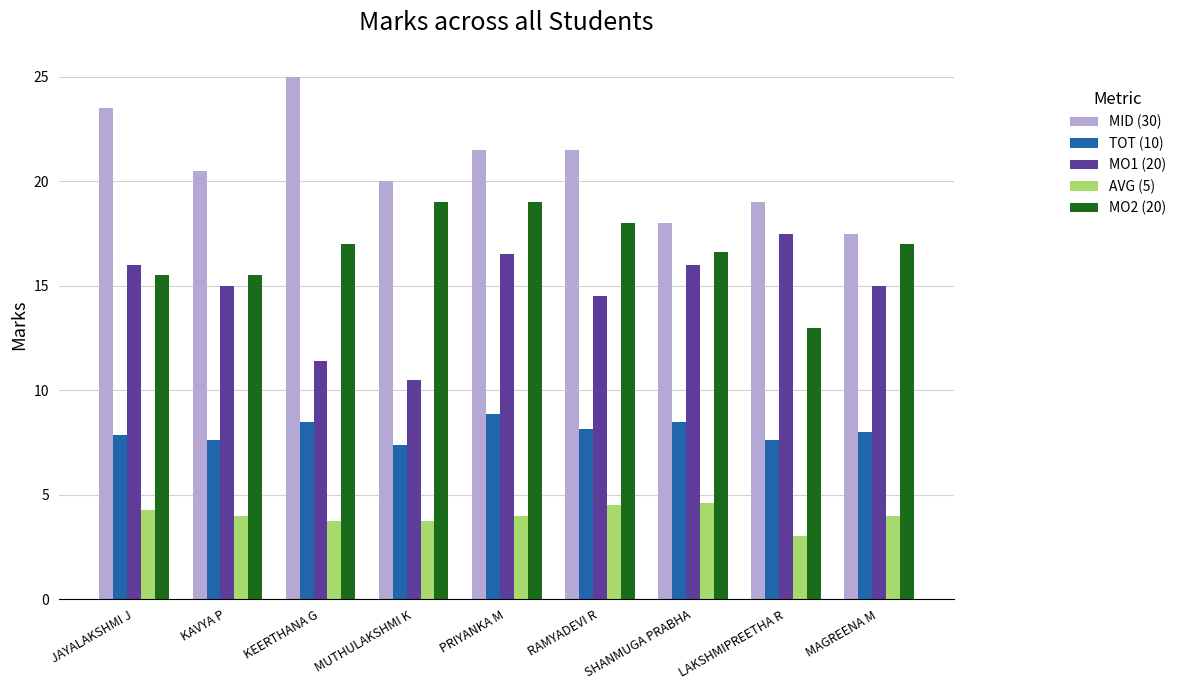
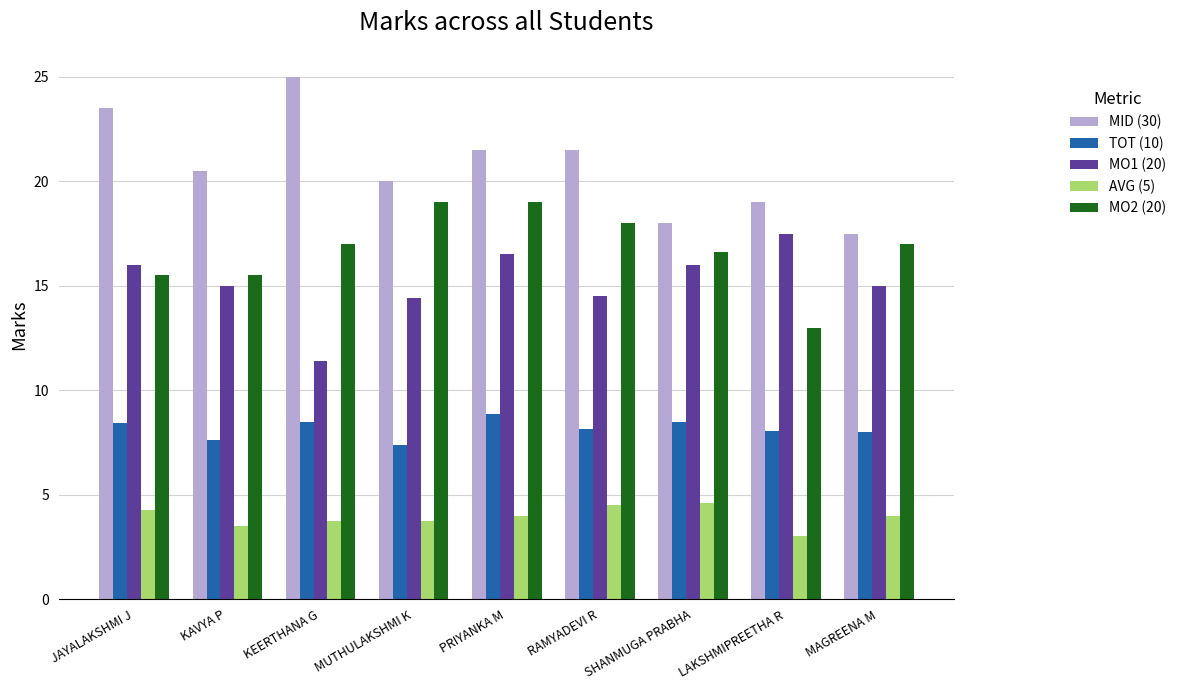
TOT (10), JAYALAKSHMI J: 7.9 -> 8.4
AVG (5), KAVYA P: 4.0 -> 3.5
MO1 (20), MUTHULAKSHMI K: 10.5 -> 14.4
TOT (10), LAKSHMIPREETHA R: 7.6 -> 8.1
